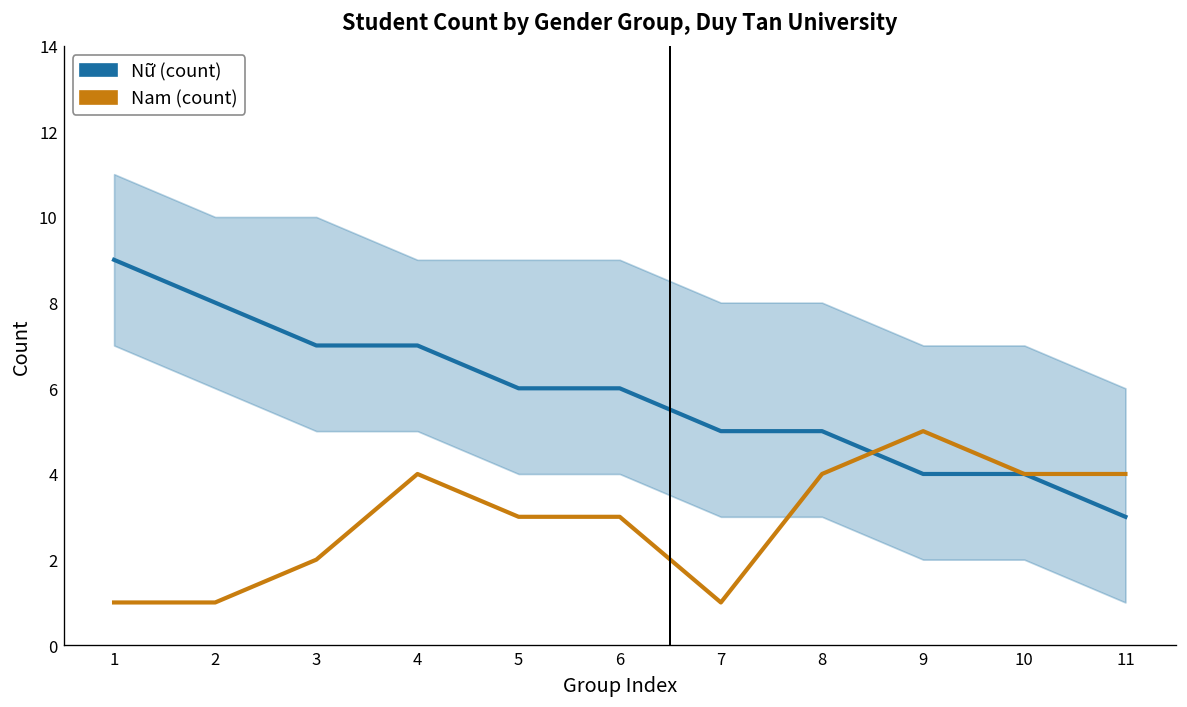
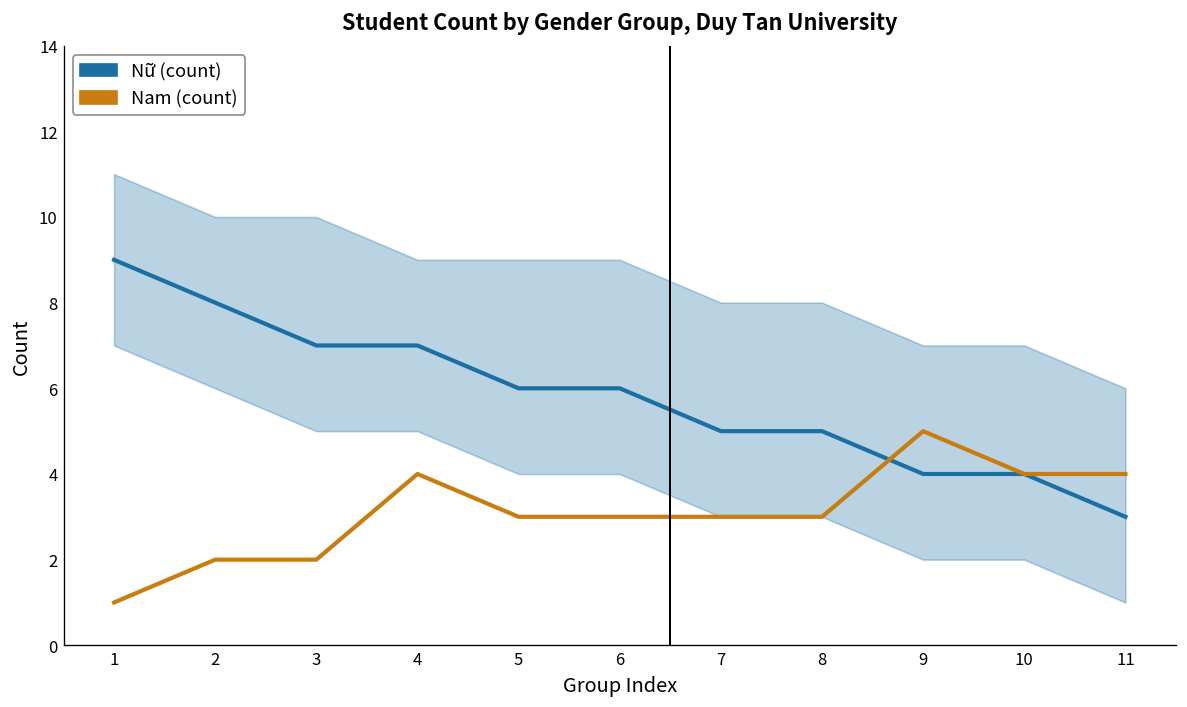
Nam (count), 2: 1 -> 2
Nam (count), 7: 1 -> 3
Nam (count), 8: 4 -> 3
